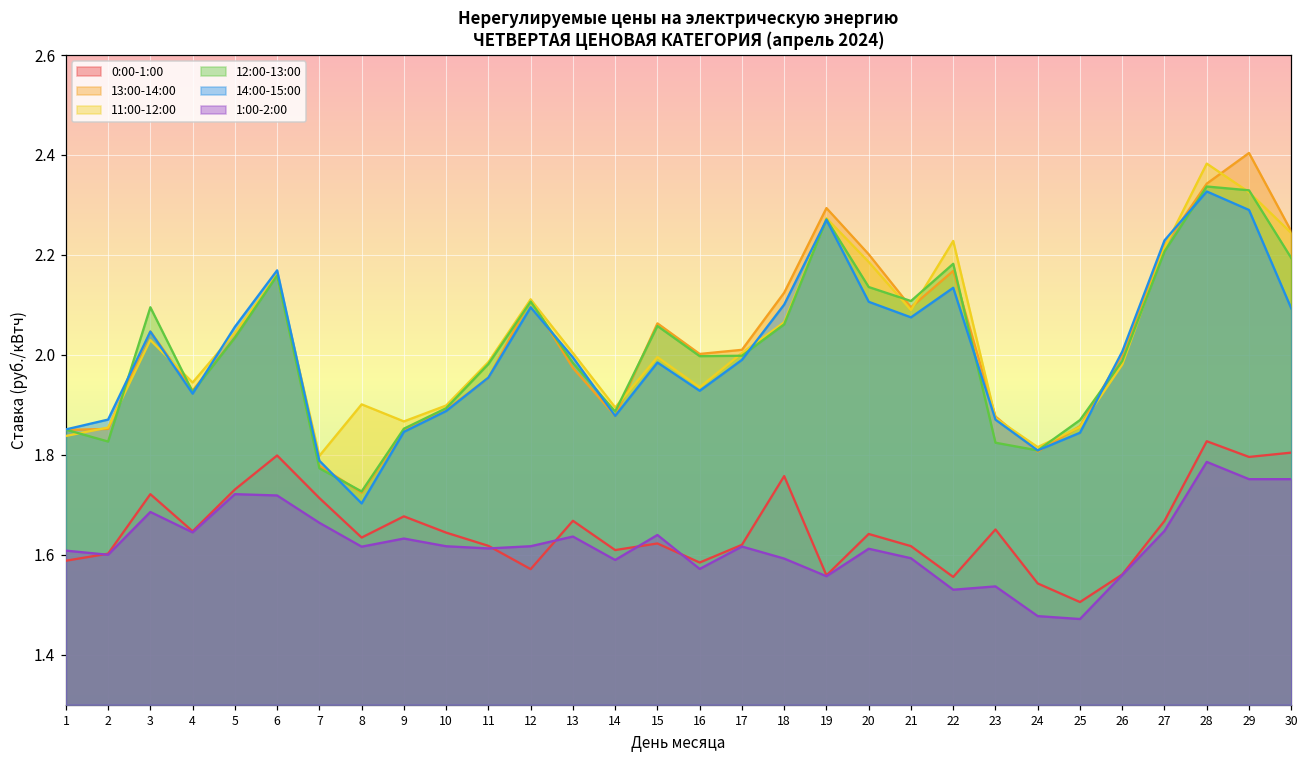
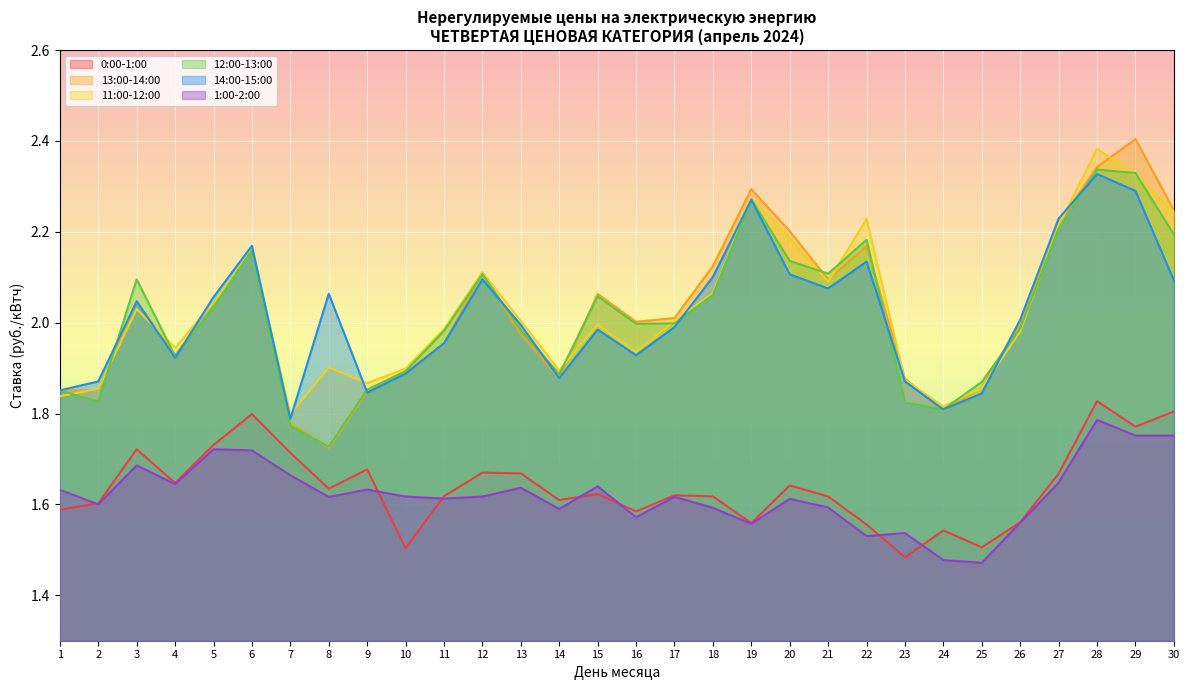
1:00-2:00, 1: 1.61 -> 1.63
14:00-15:00, 8: 1.70 -> 2.06
0:00-1:00, 10: 1.64 -> 1.50
0:00-1:00, 12: 1.57 -> 1.67
0:00-1:00, 18: 1.76 -> 1.62
0:00-1:00, 23: 1.65 -> 1.48
0:00-1:00, 29: 1.80 -> 1.77
